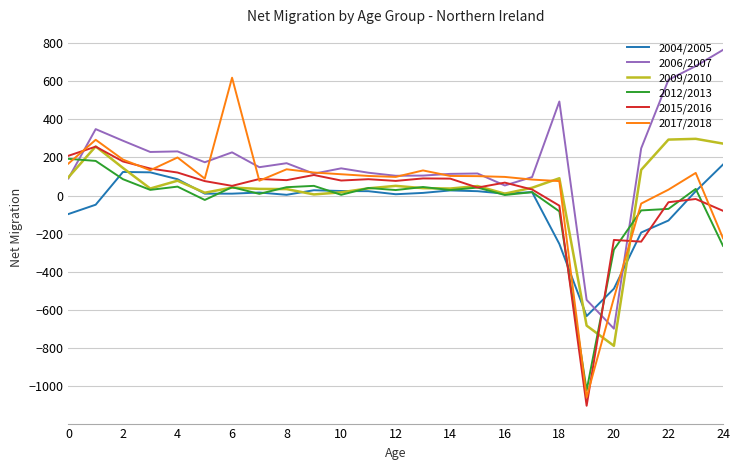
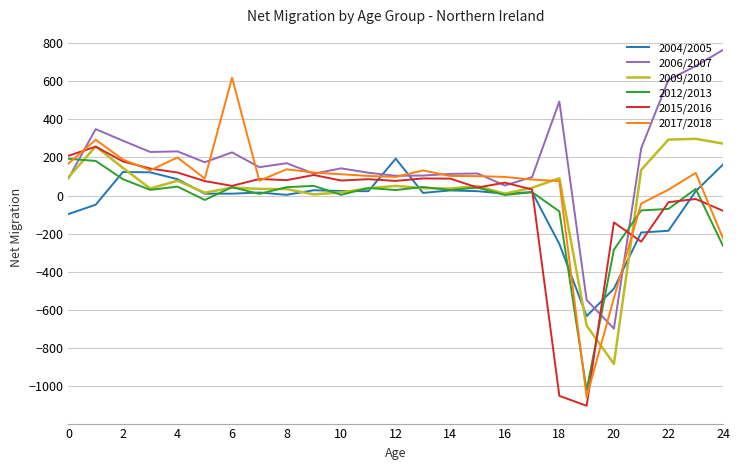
2004/2005, 12: 10 -> 190
2015/2016, 18: -50 -> -1050
2009/2010, 20: -790 -> -880
2015/2016, 20: -230 -> -140
2004/2005, 22: -130 -> -190
